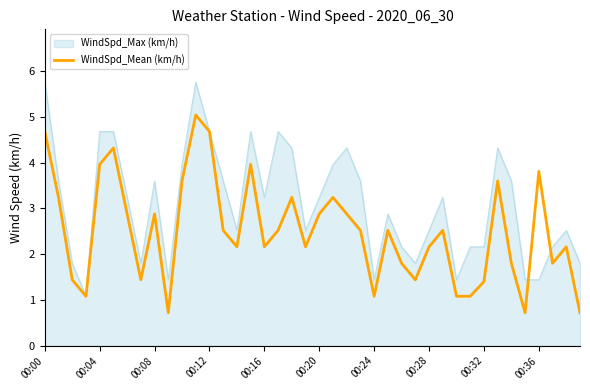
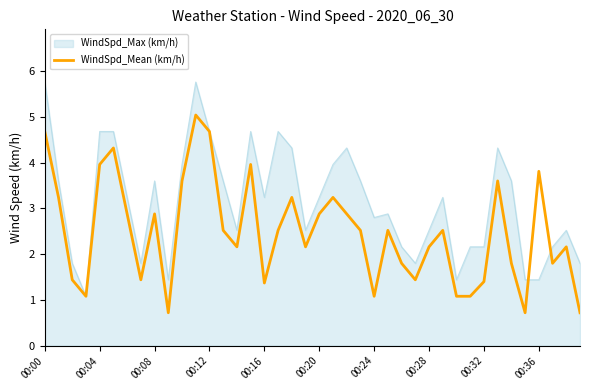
WindSpd_Mean (km/h), 00:16: 2.2 -> 1.4
WindSpd_Max (km/h), 00:24: 1.4 -> 2.8
